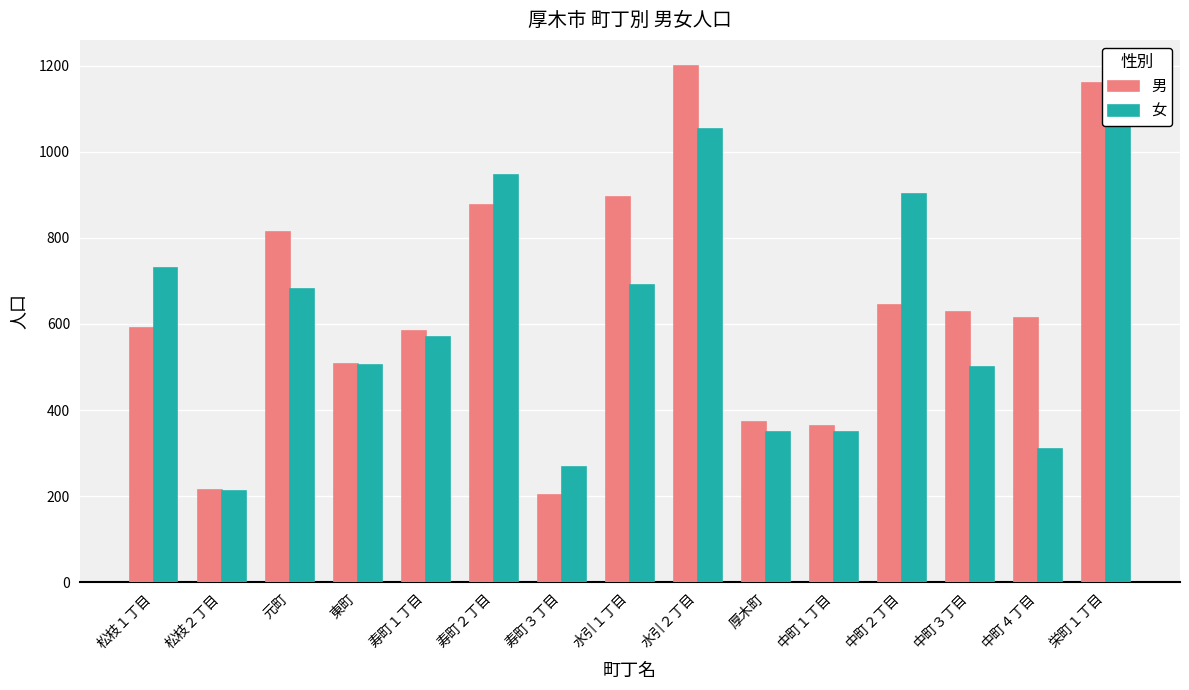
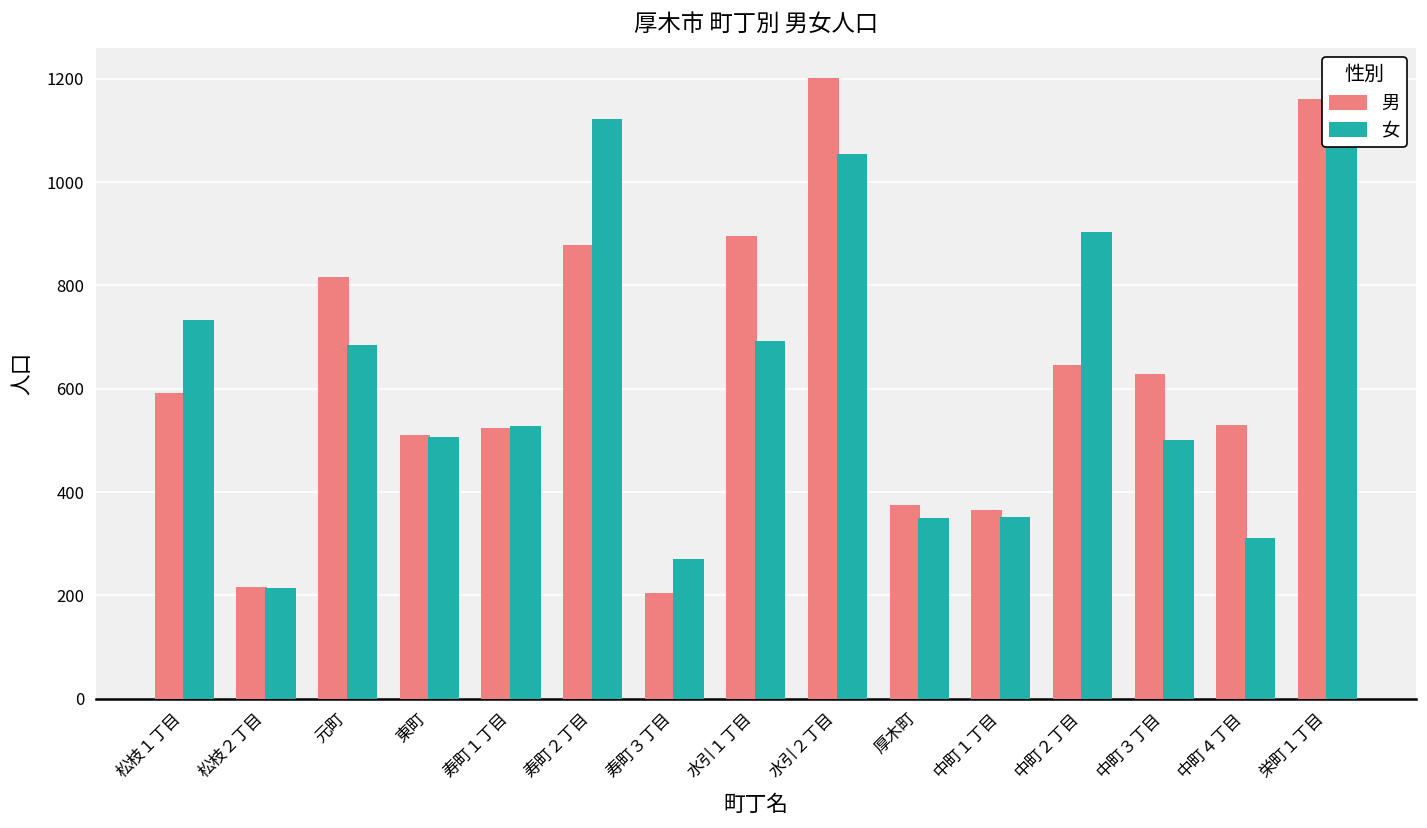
男, 寿町１丁目: 580 -> 520
女, 寿町１丁目: 570 -> 530
女, 寿町２丁目: 950 -> 1120
男, 中町４丁目: 610 -> 530
